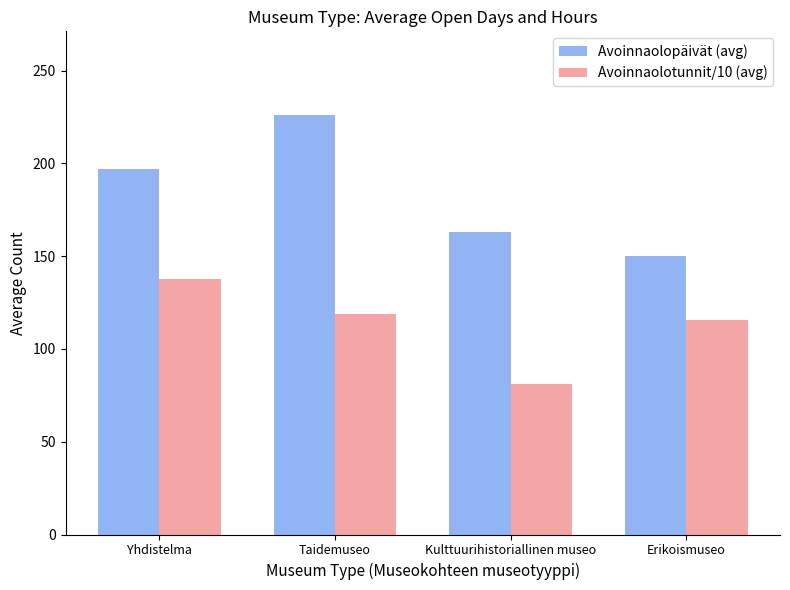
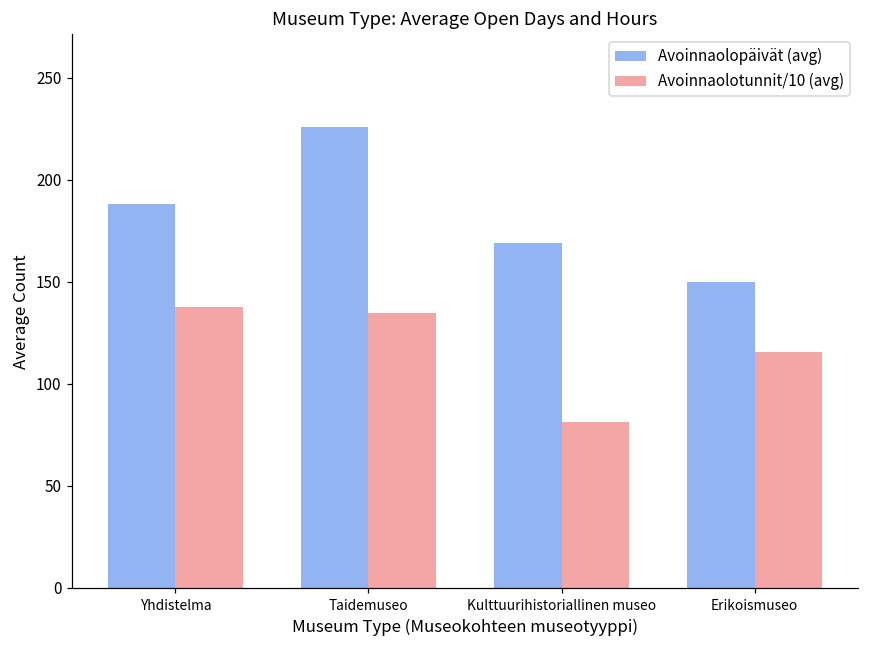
Avoinnaolopäivät (avg), Yhdistelma: 197 -> 188
Avoinnaolotunnit/10 (avg), Taidemuseo: 119 -> 135
Avoinnaolopäivät (avg), Kulttuurihistoriallinen museo: 163 -> 169
